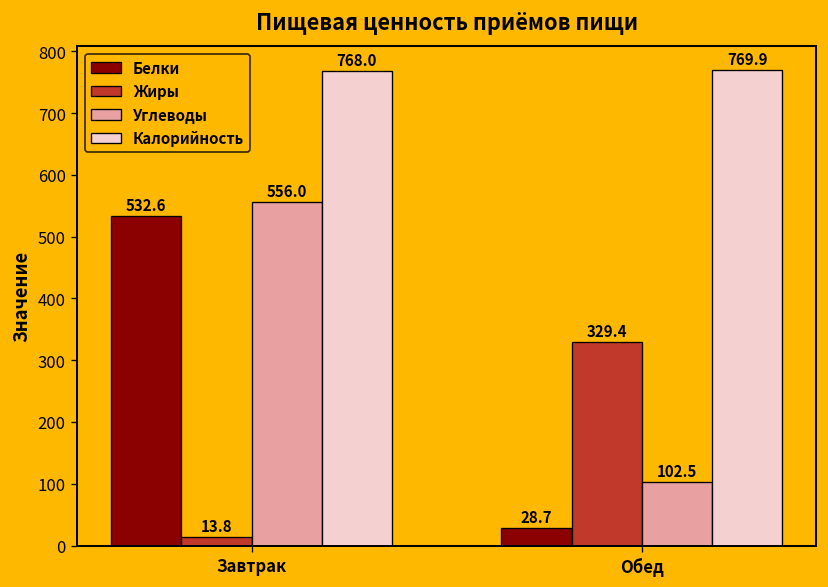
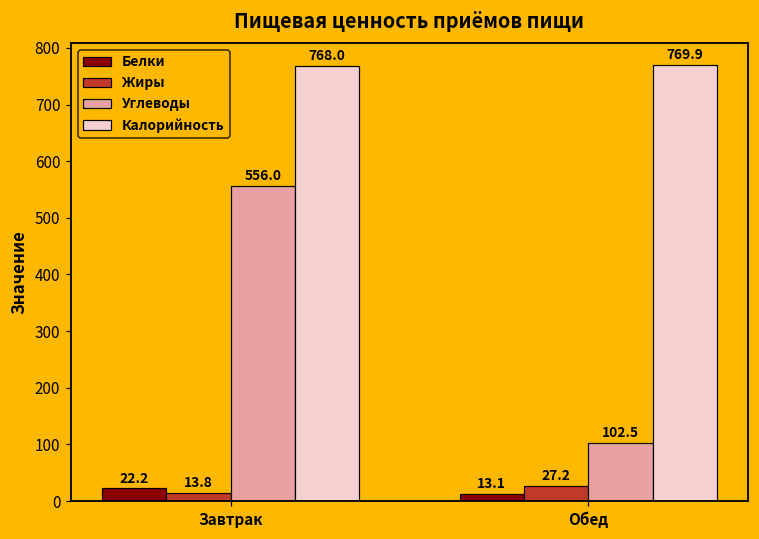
Белки, Завтрак: 532.6 -> 22.2
Белки, Обед: 28.7 -> 13.1
Жиры, Обед: 329.4 -> 27.2
